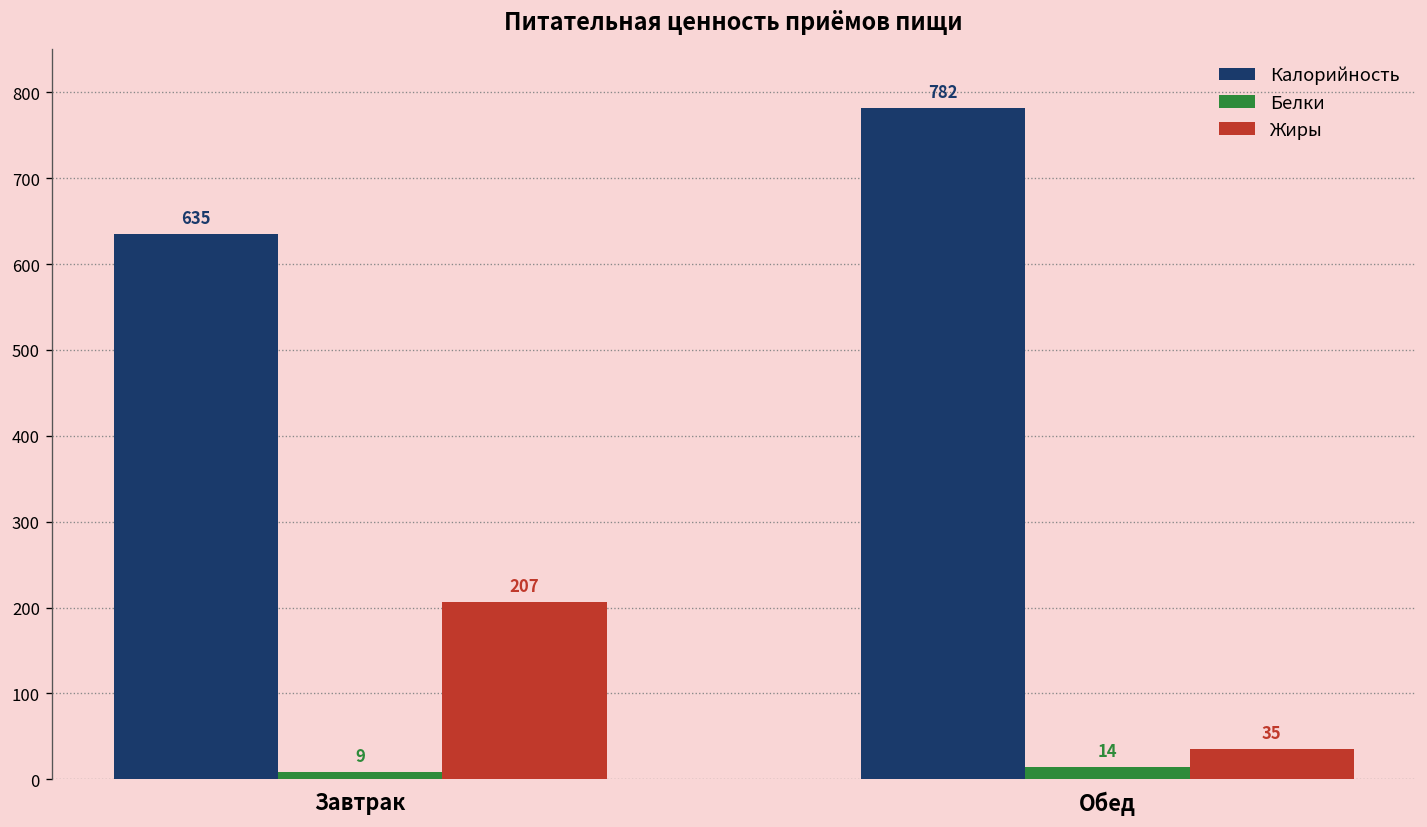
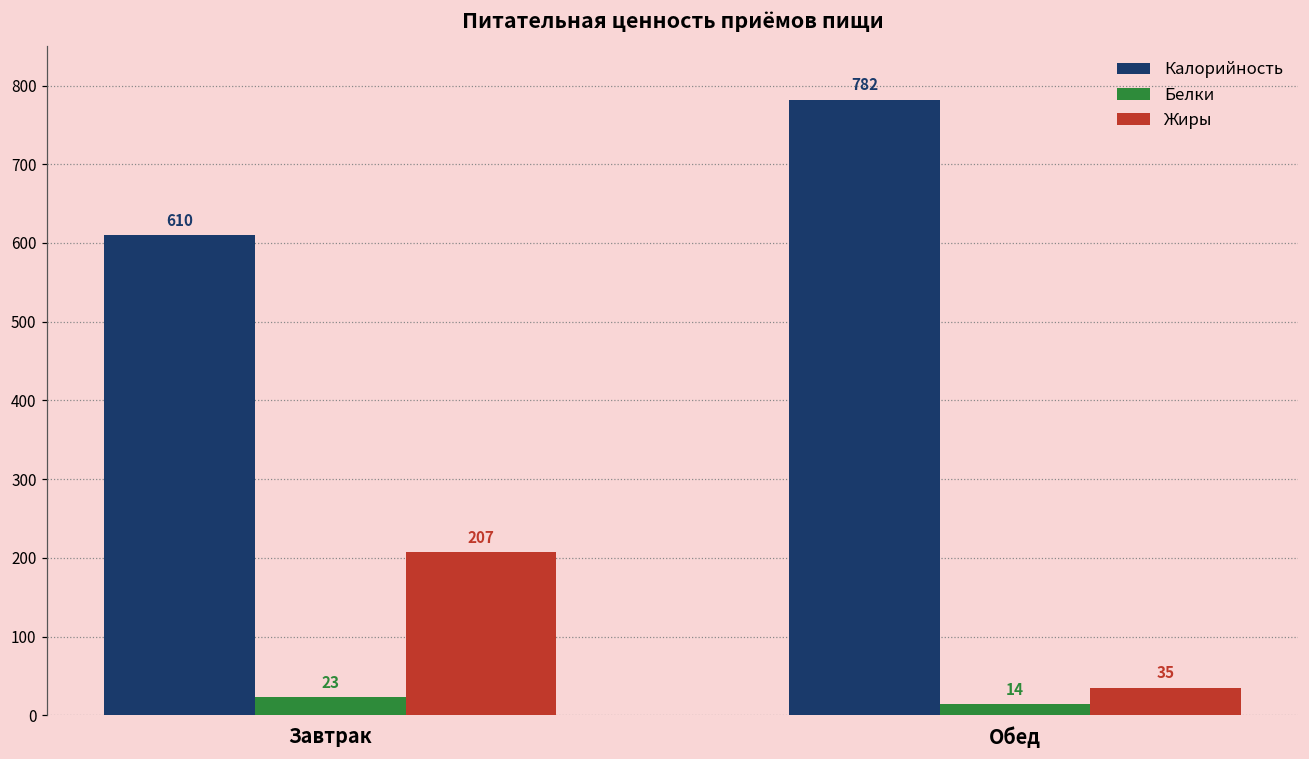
Калорийность, Завтрак: 635 -> 610
Белки, Завтрак: 9 -> 23
